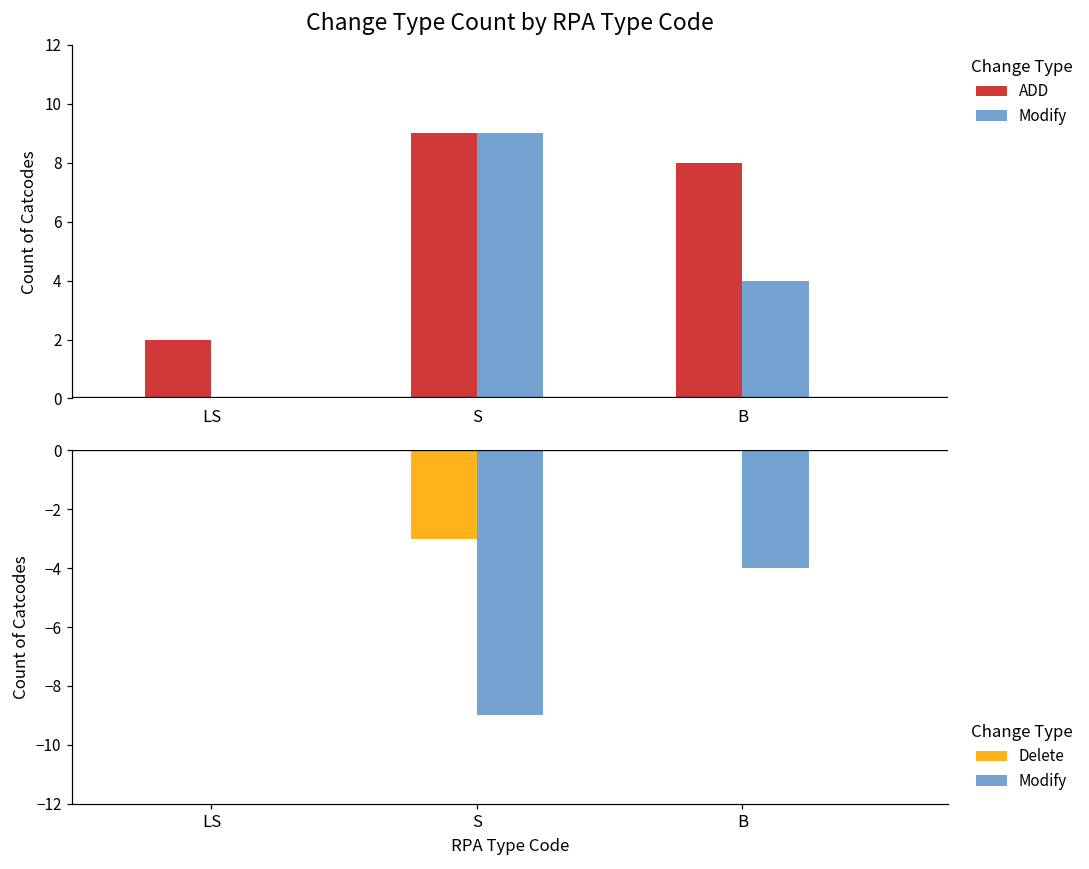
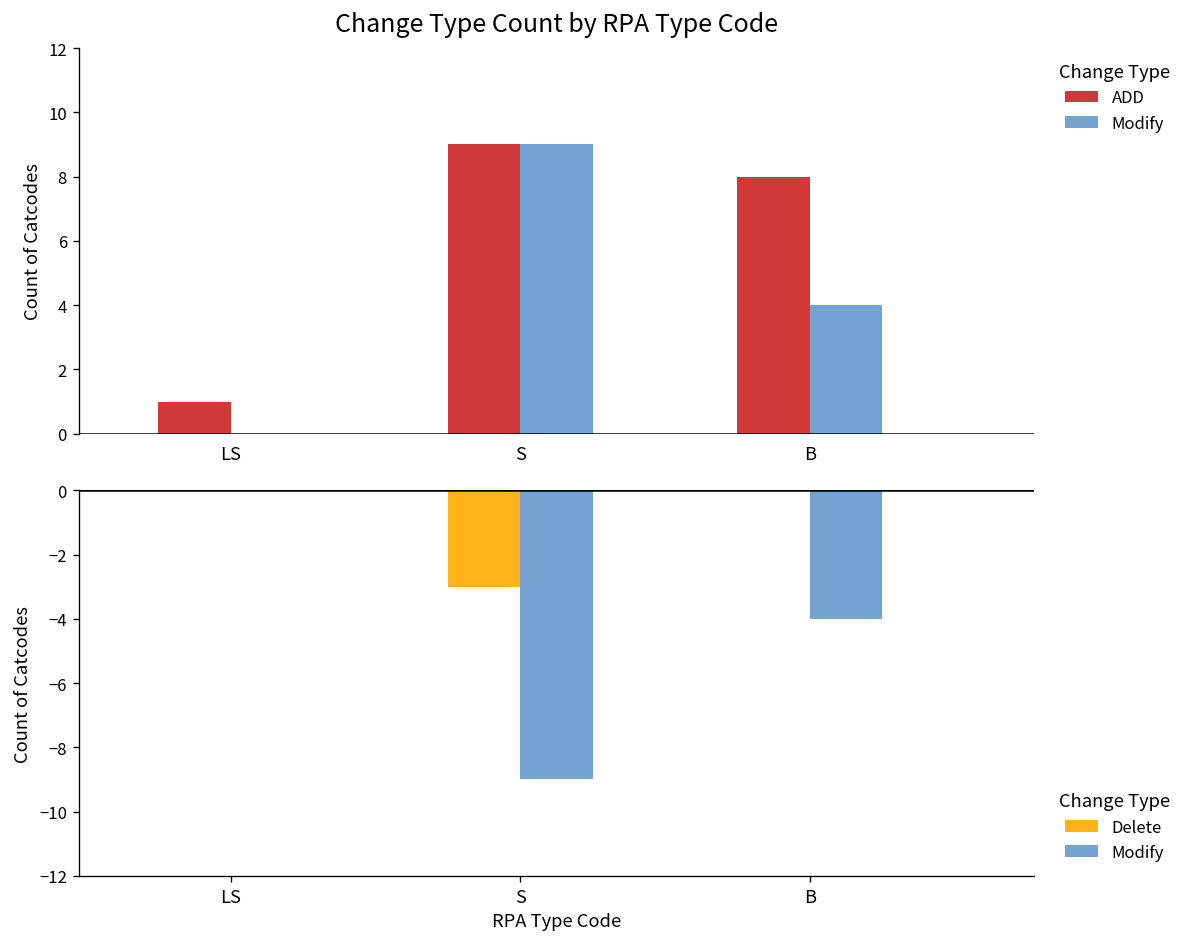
Change Type Count by RPA Type Code, ADD, LS: 2 -> 1
